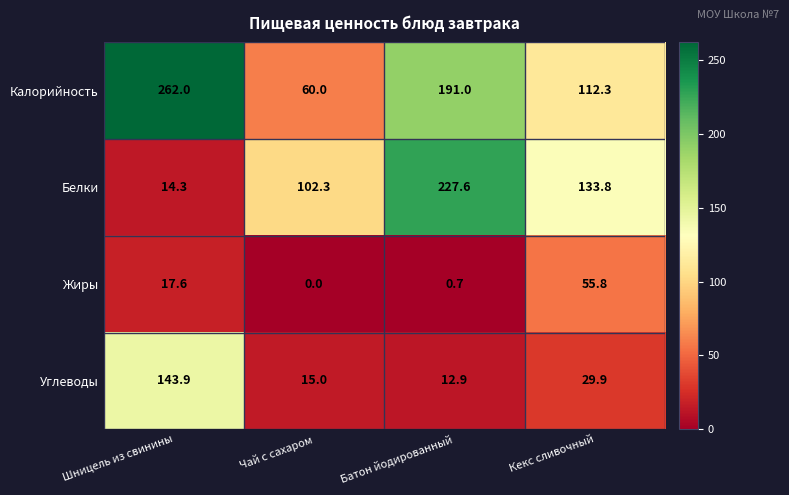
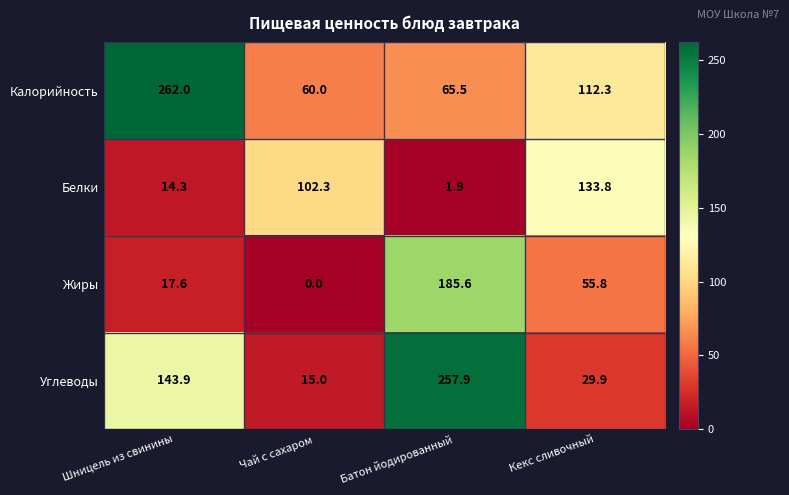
Калорийность, Батон йодированный: 191.0 -> 65.5
Белки, Батон йодированный: 227.6 -> 1.9
Жиры, Батон йодированный: 0.7 -> 185.6
Углеводы, Батон йодированный: 12.9 -> 257.9
